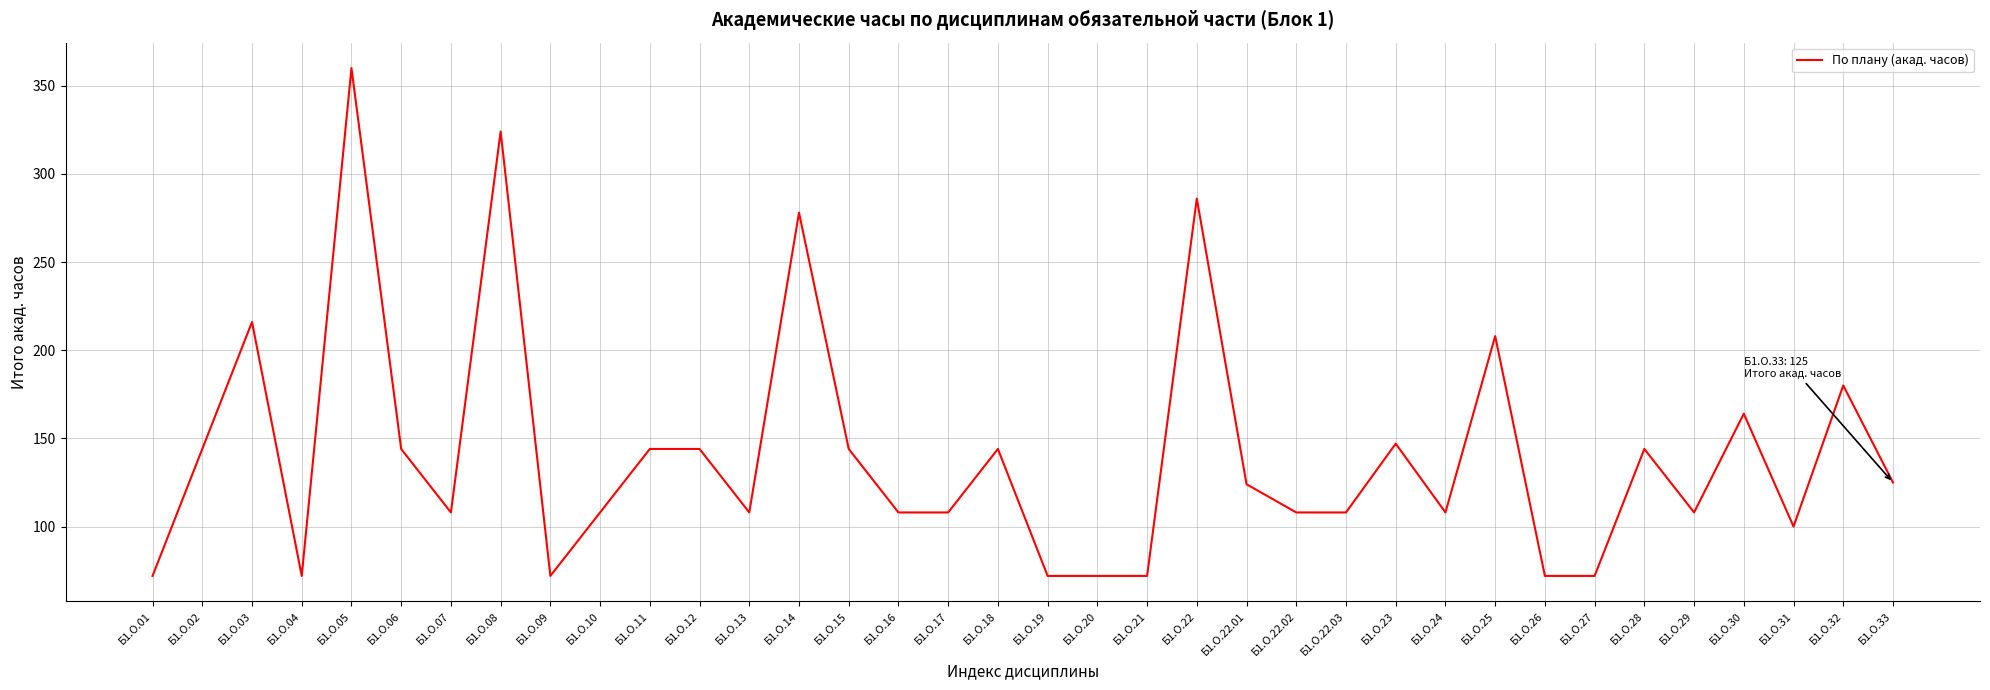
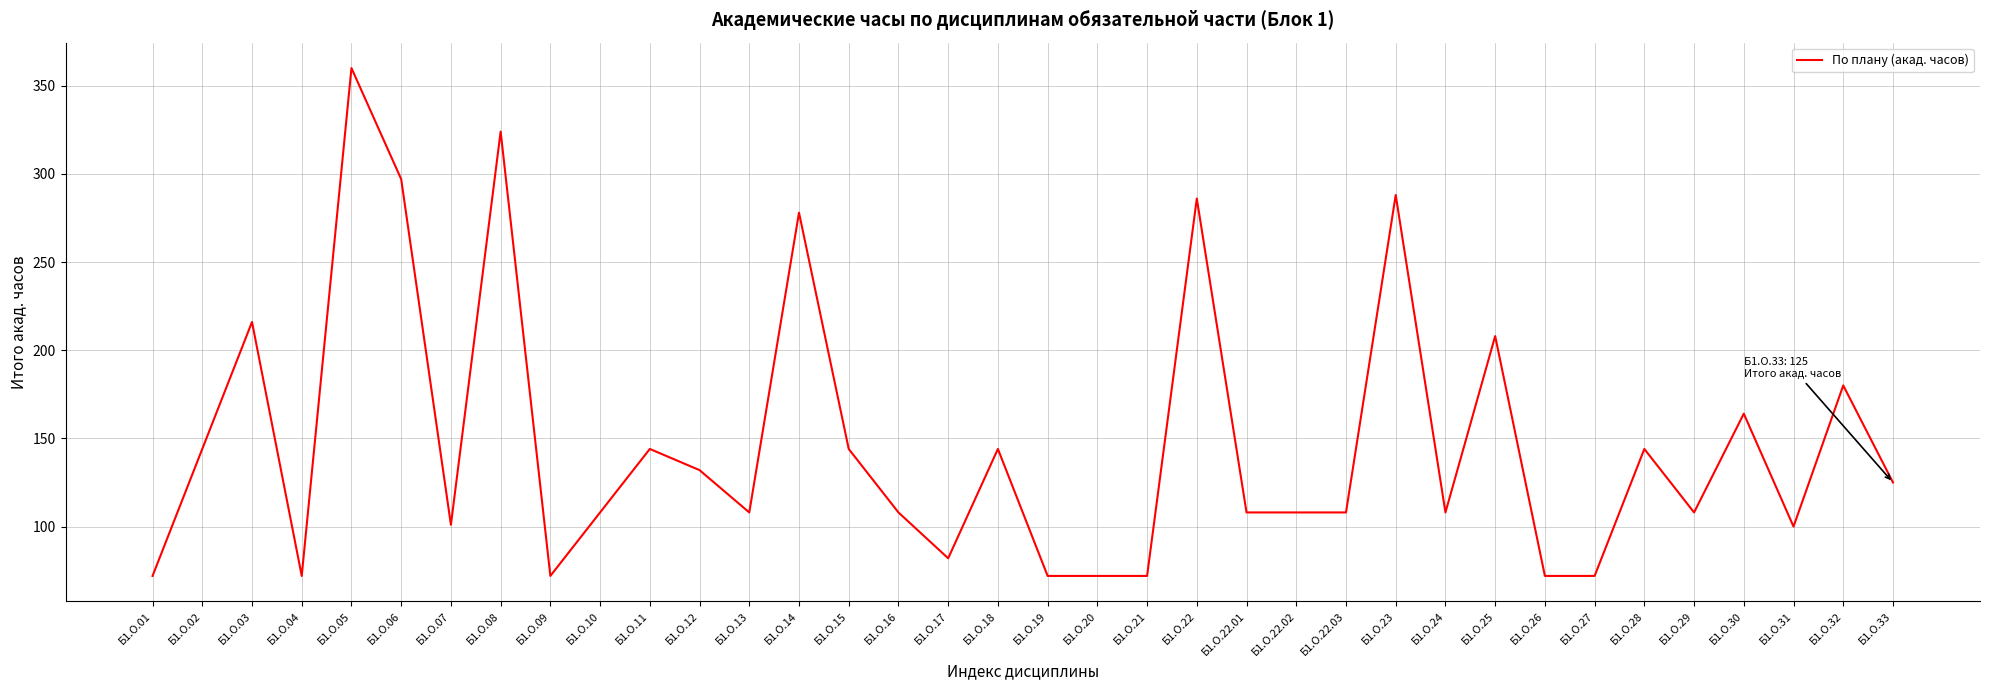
Б1.О.06: 144 -> 297
Б1.О.07: 108 -> 101
Б1.О.12: 144 -> 132
Б1.О.17: 108 -> 82
Б1.О.22.01: 124 -> 108
Б1.О.23: 147 -> 288
